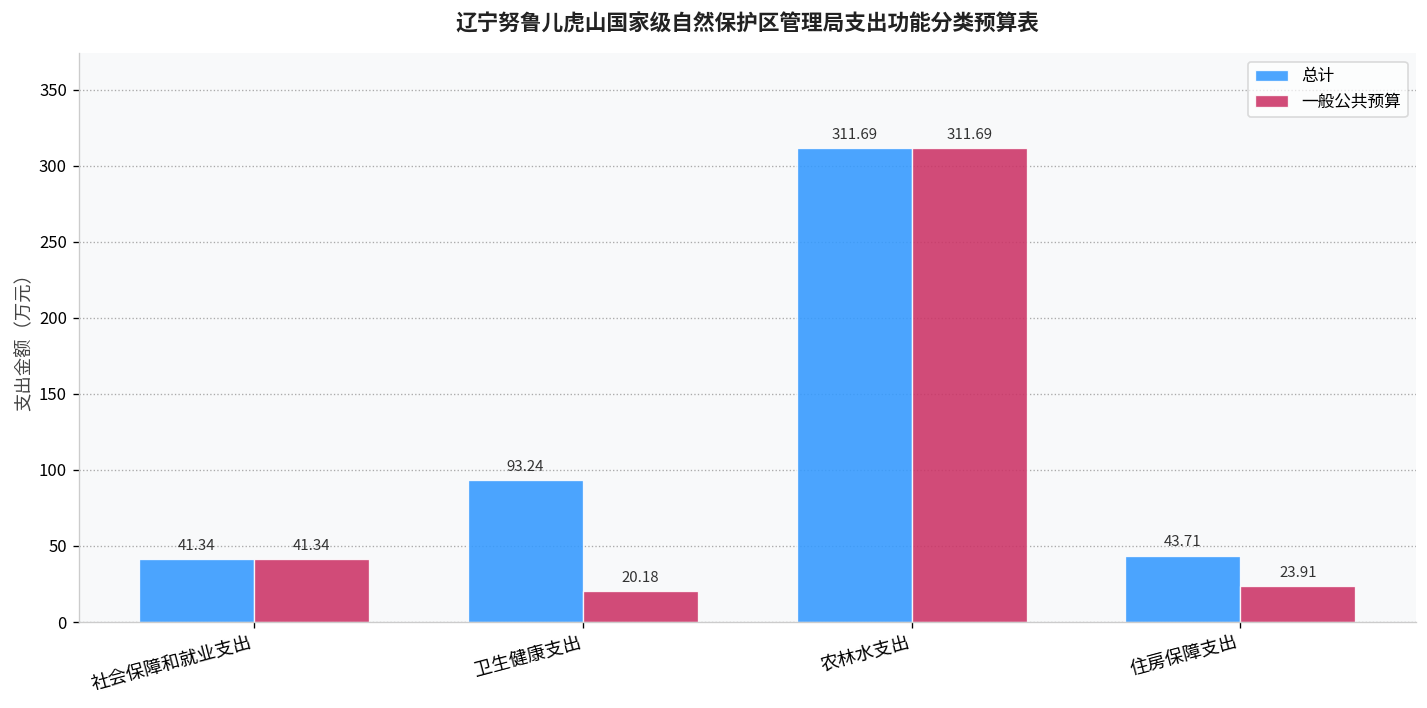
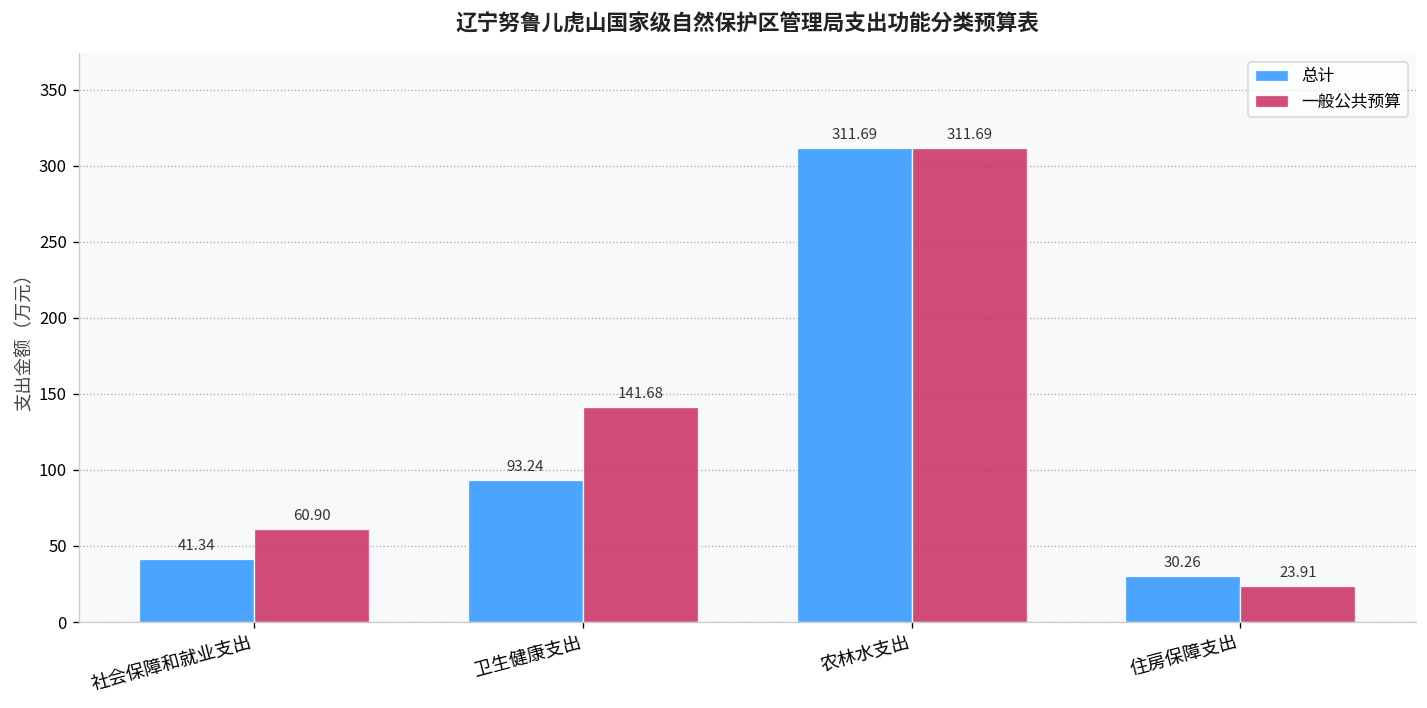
一般公共预算, 社会保障和就业支出: 41.34 -> 60.90
一般公共预算, 卫生健康支出: 20.18 -> 141.68
总计, 住房保障支出: 43.71 -> 30.26
